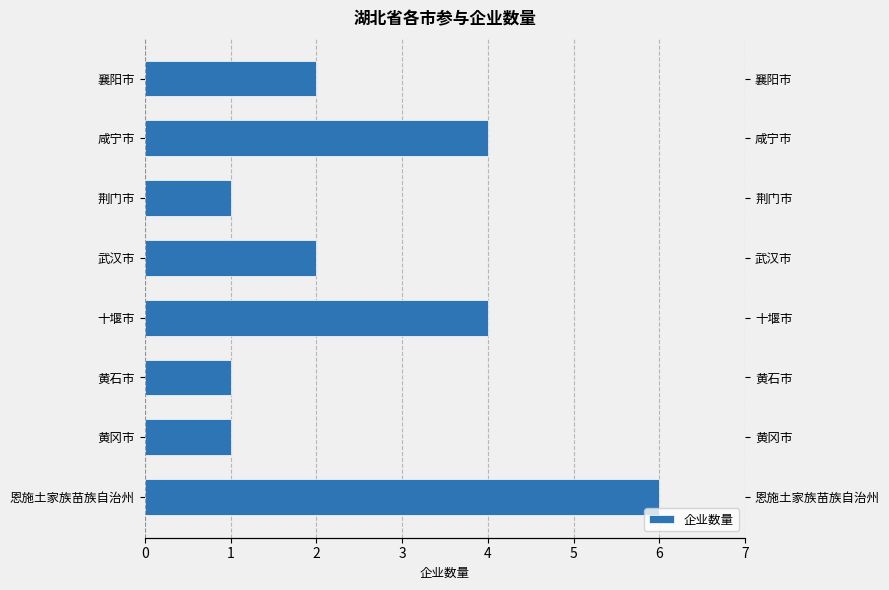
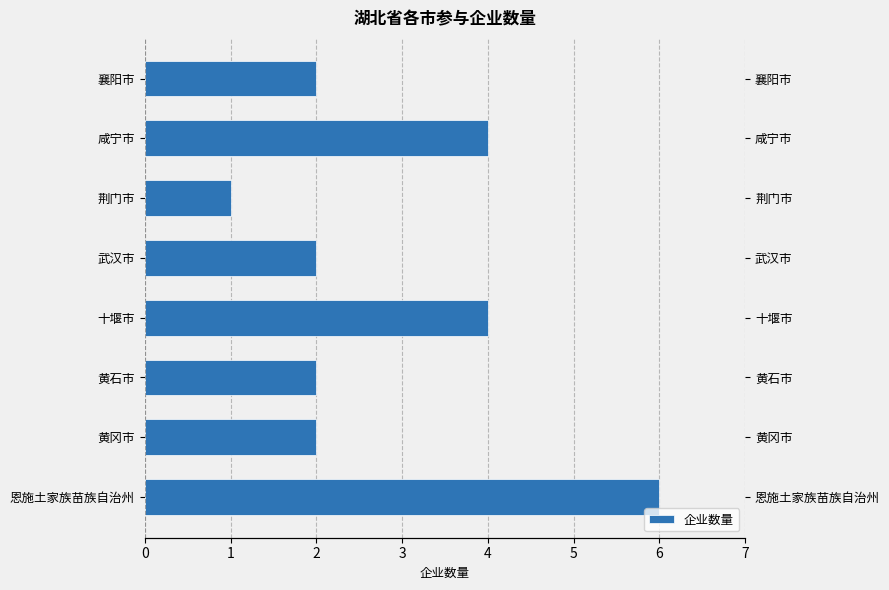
黄石市: 1 -> 2
黄冈市: 1 -> 2
